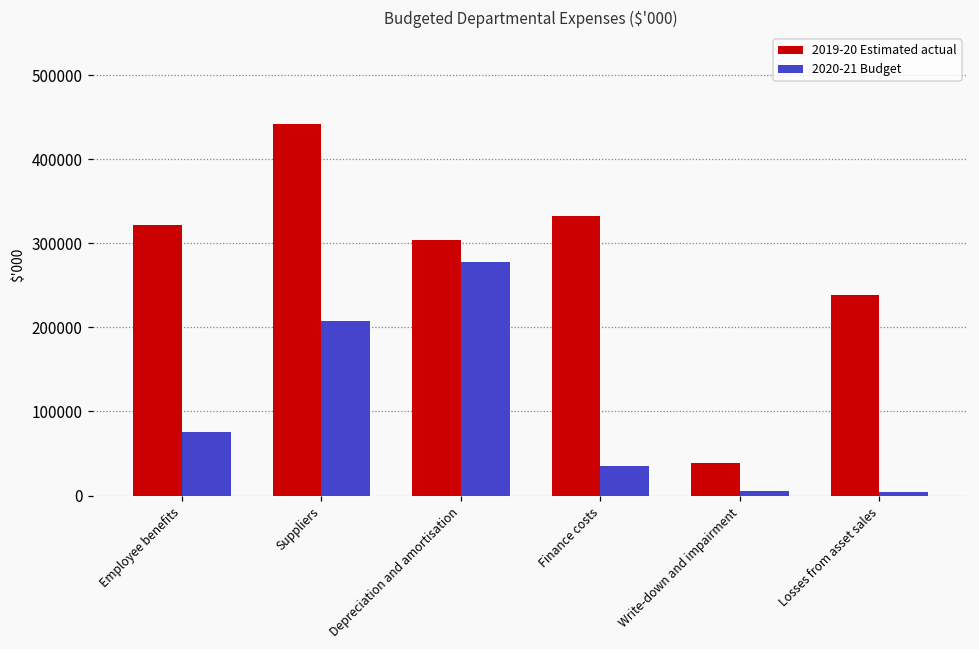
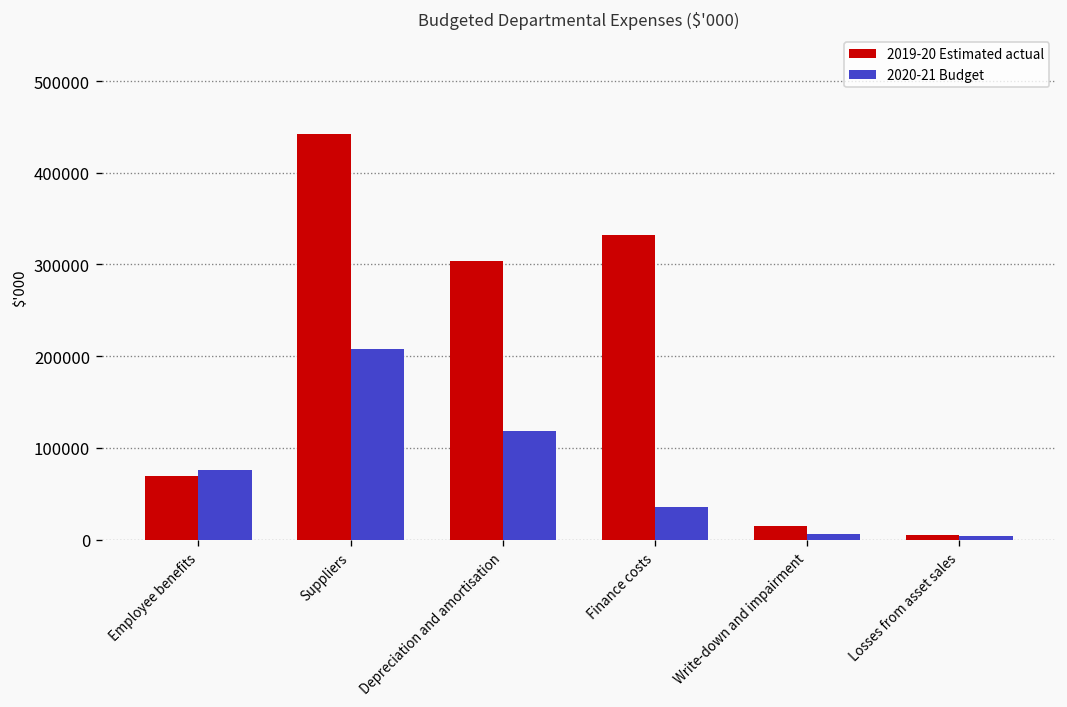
2019-20 Estimated actual, Employee benefits: 320000 -> 70000
2020-21 Budget, Depreciation and amortisation: 280000 -> 120000
2019-20 Estimated actual, Write-down and impairment: 40000 -> 20000
2019-20 Estimated actual, Losses from asset sales: 240000 -> 10000
